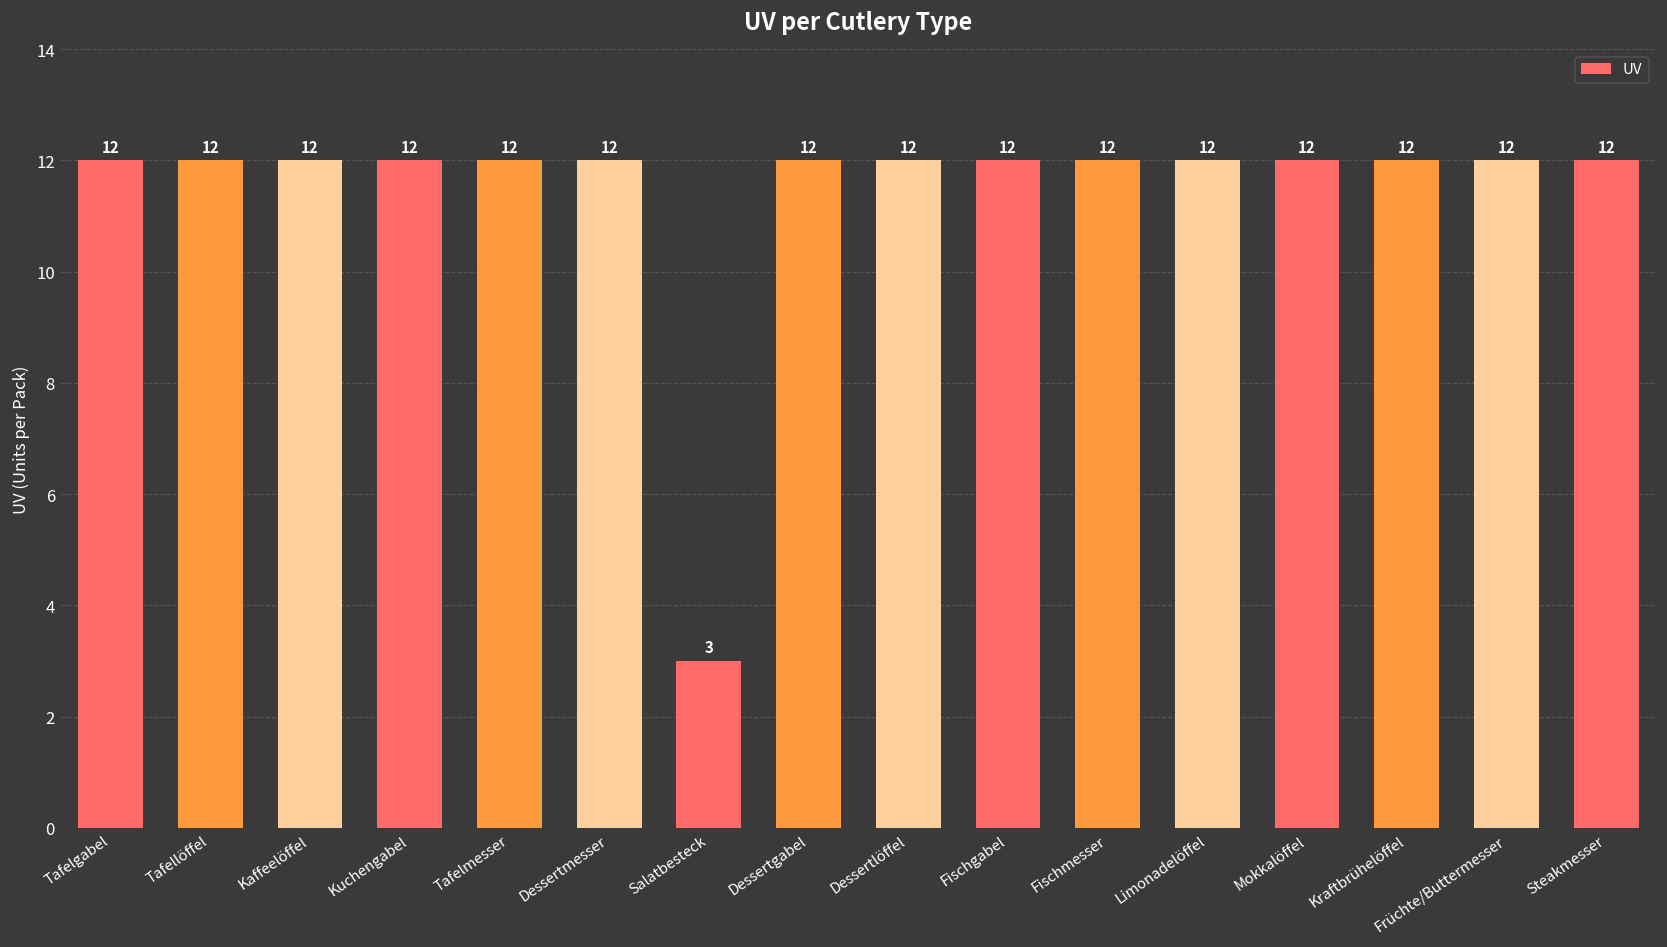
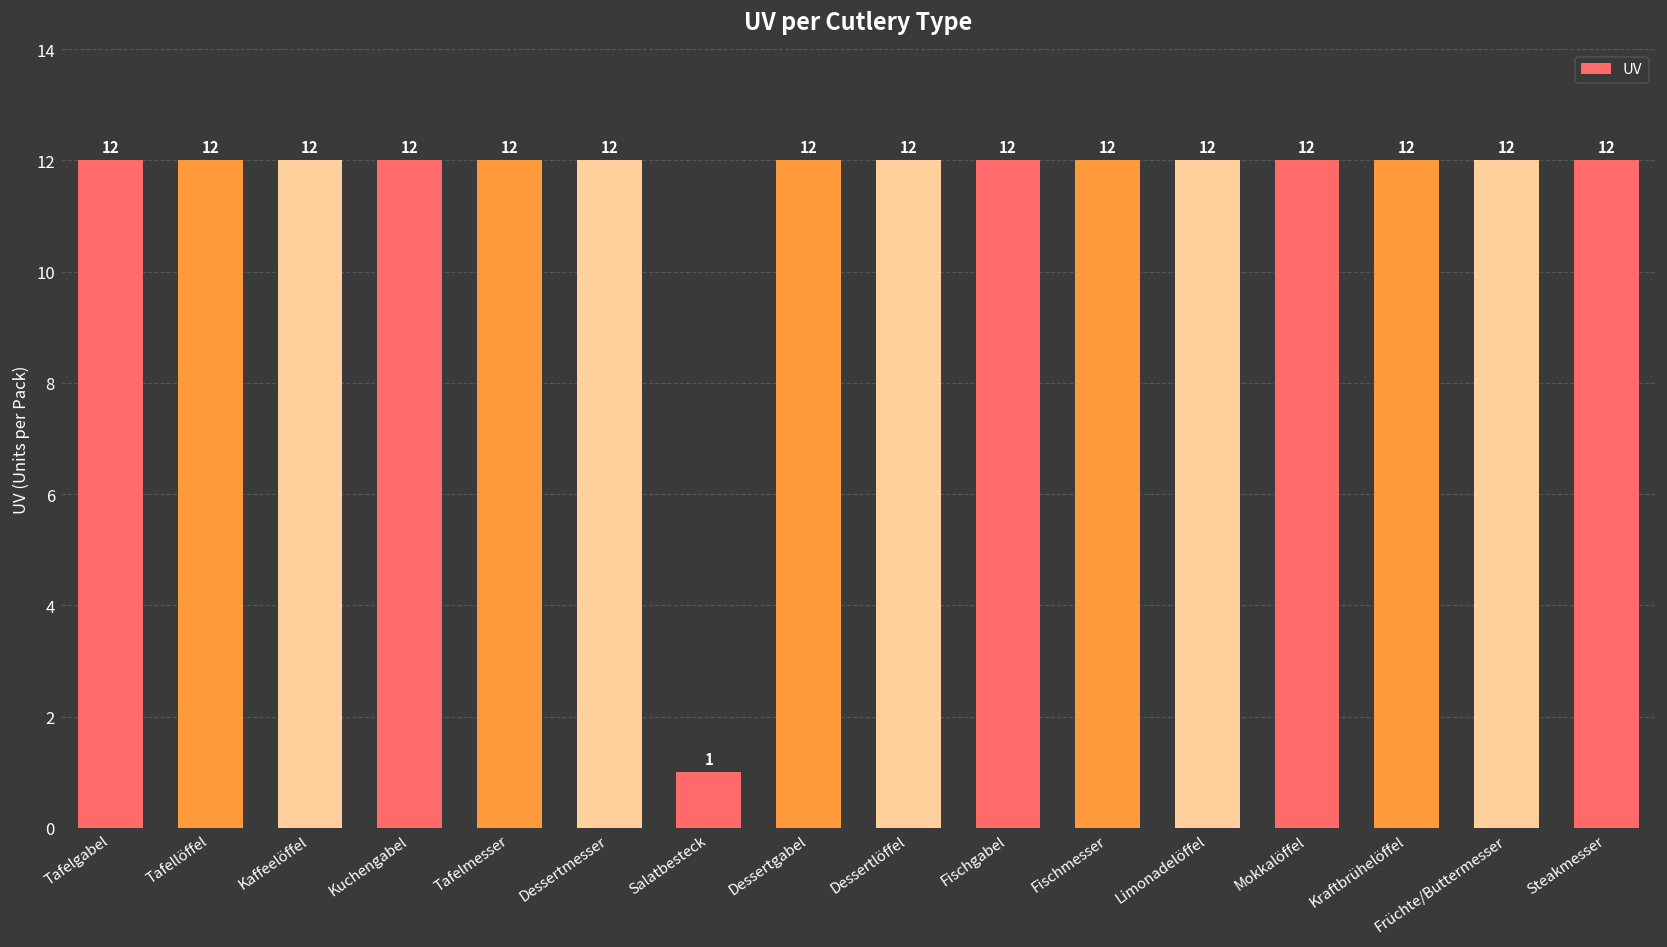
Salatbesteck: 3 -> 1
